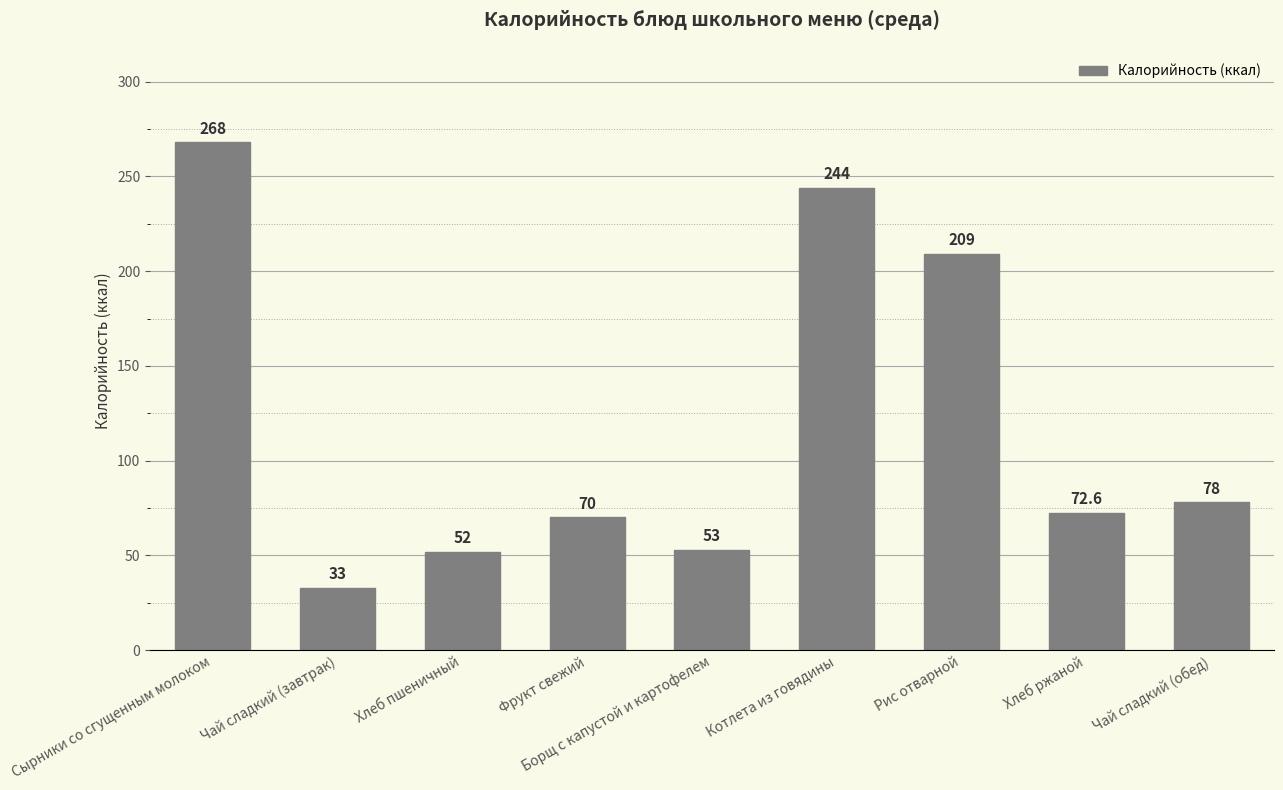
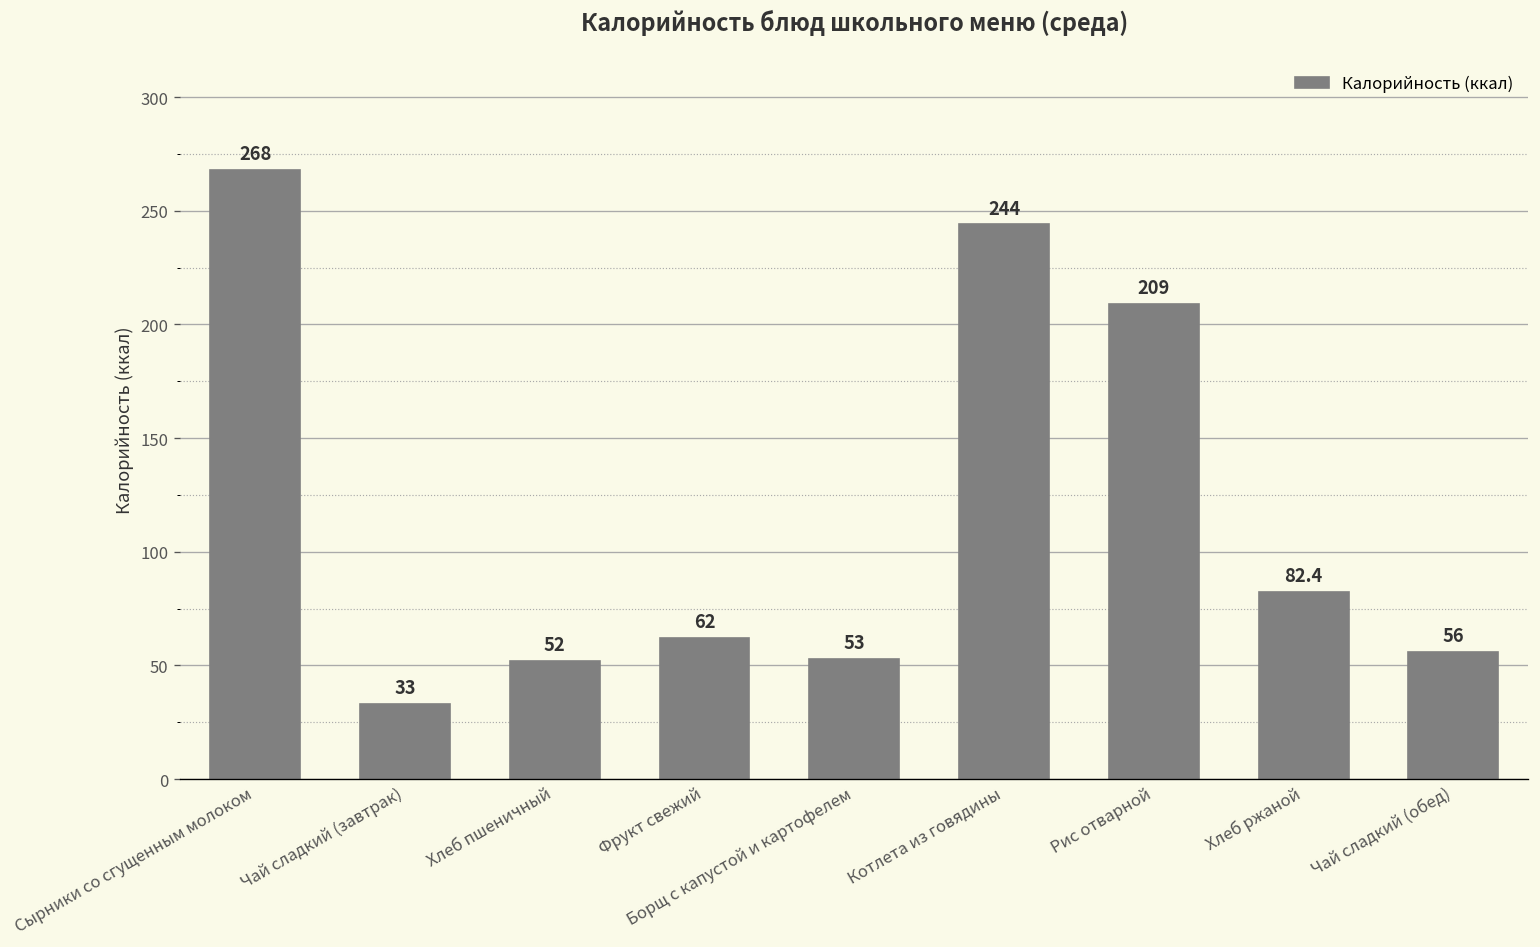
Фрукт свежий: 70 -> 62
Хлеб ржаной: 72.6 -> 82.4
Чай сладкий (обед): 78 -> 56
